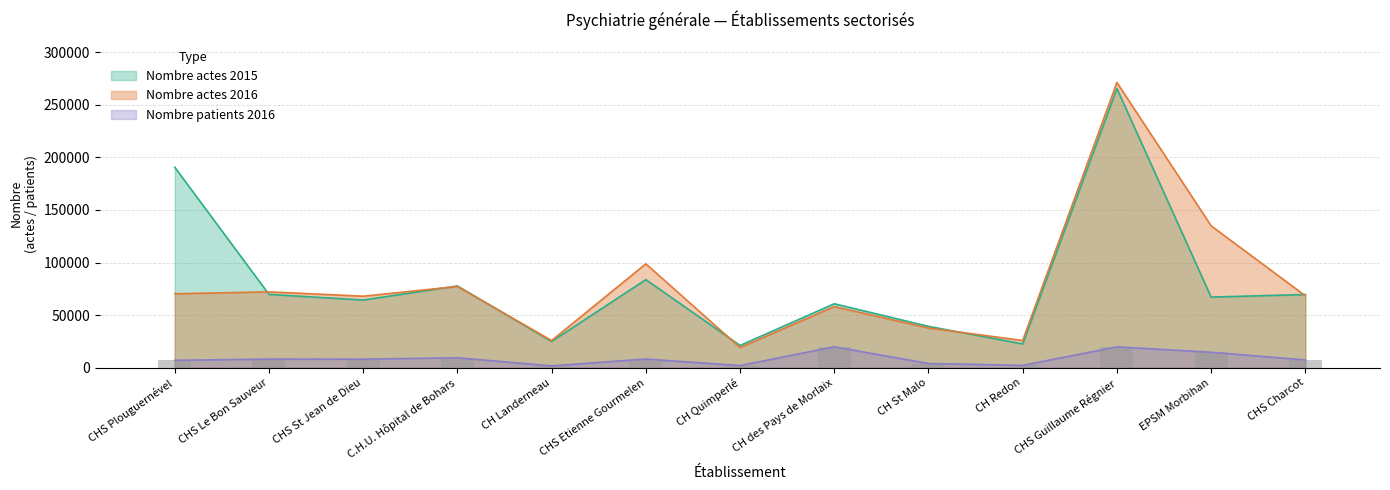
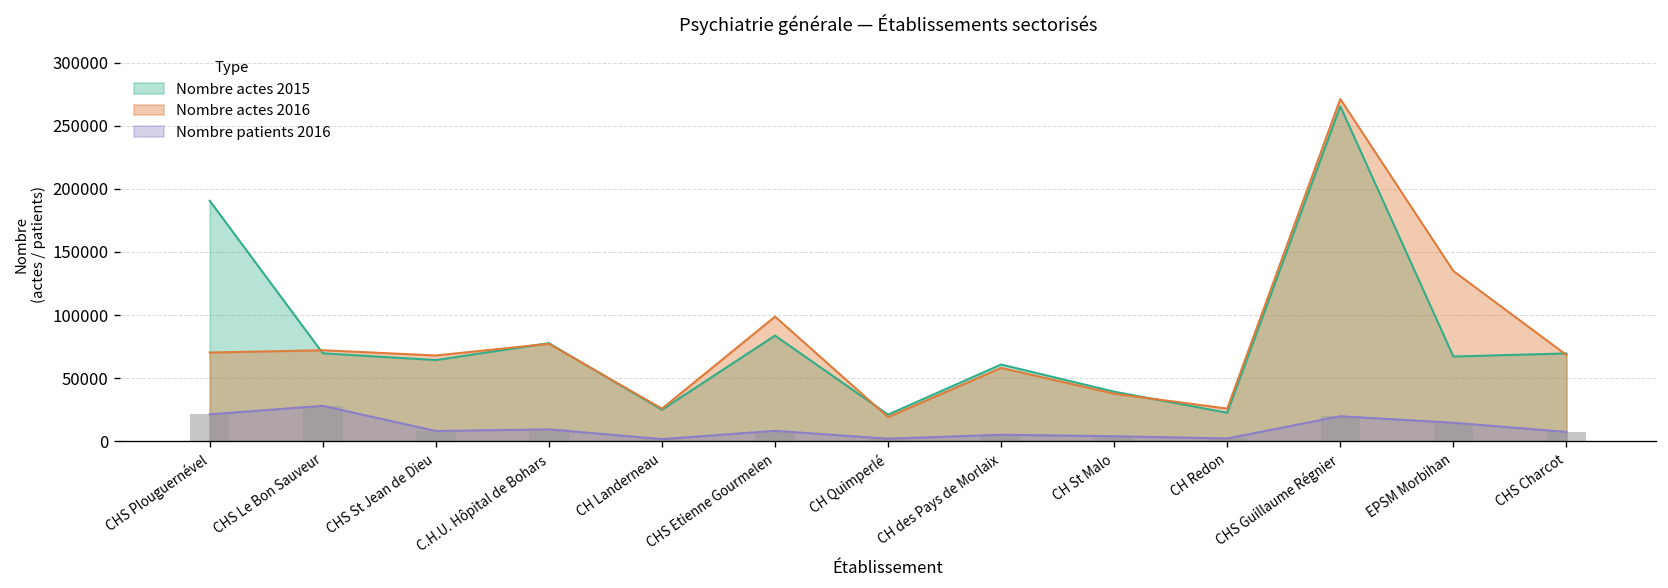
Nombre patients 2016, CHS Plouguernével: 7000 -> 21000
Nombre patients 2016, CHS Le Bon Sauveur: 8000 -> 28000
Nombre patients 2016, CH des Pays de Morlaix: 20000 -> 5000
